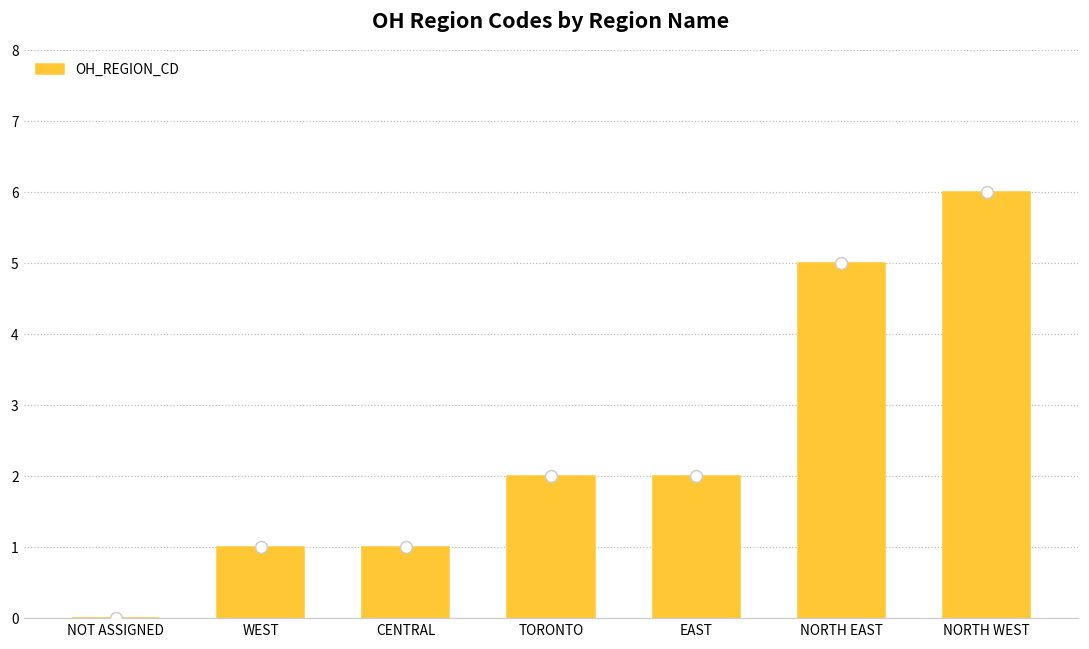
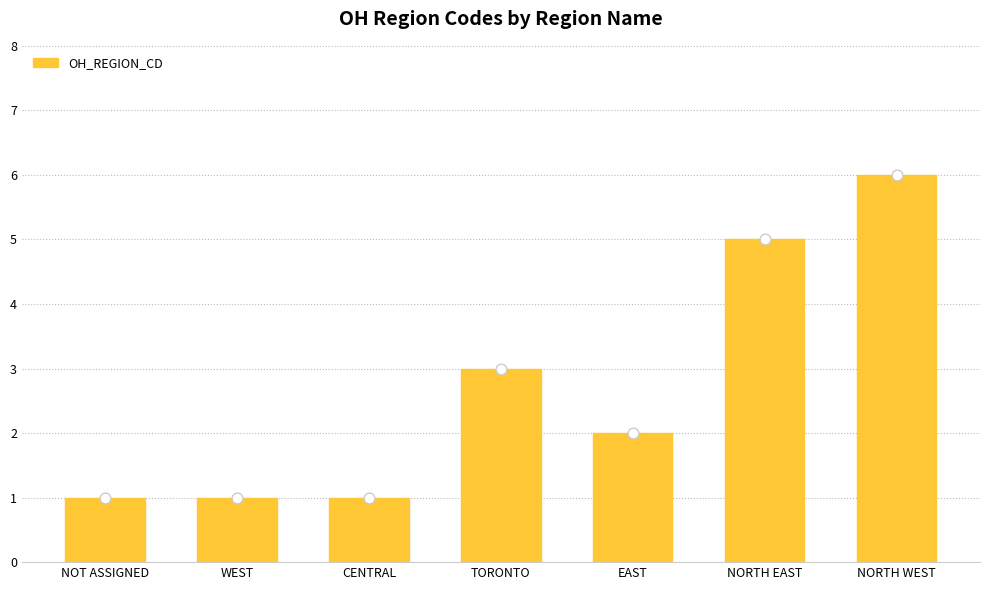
NOT ASSIGNED: 0 -> 1
TORONTO: 2 -> 3
